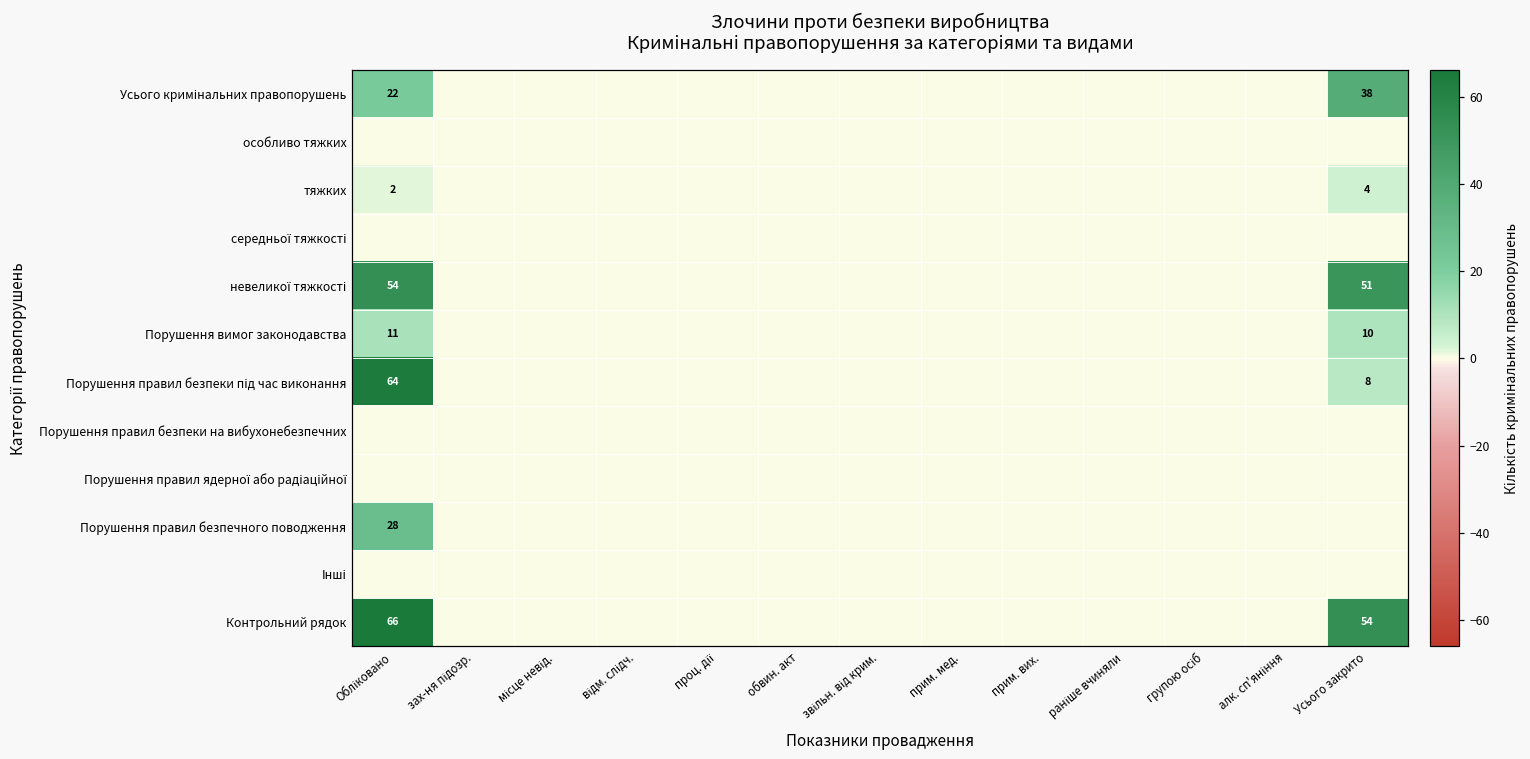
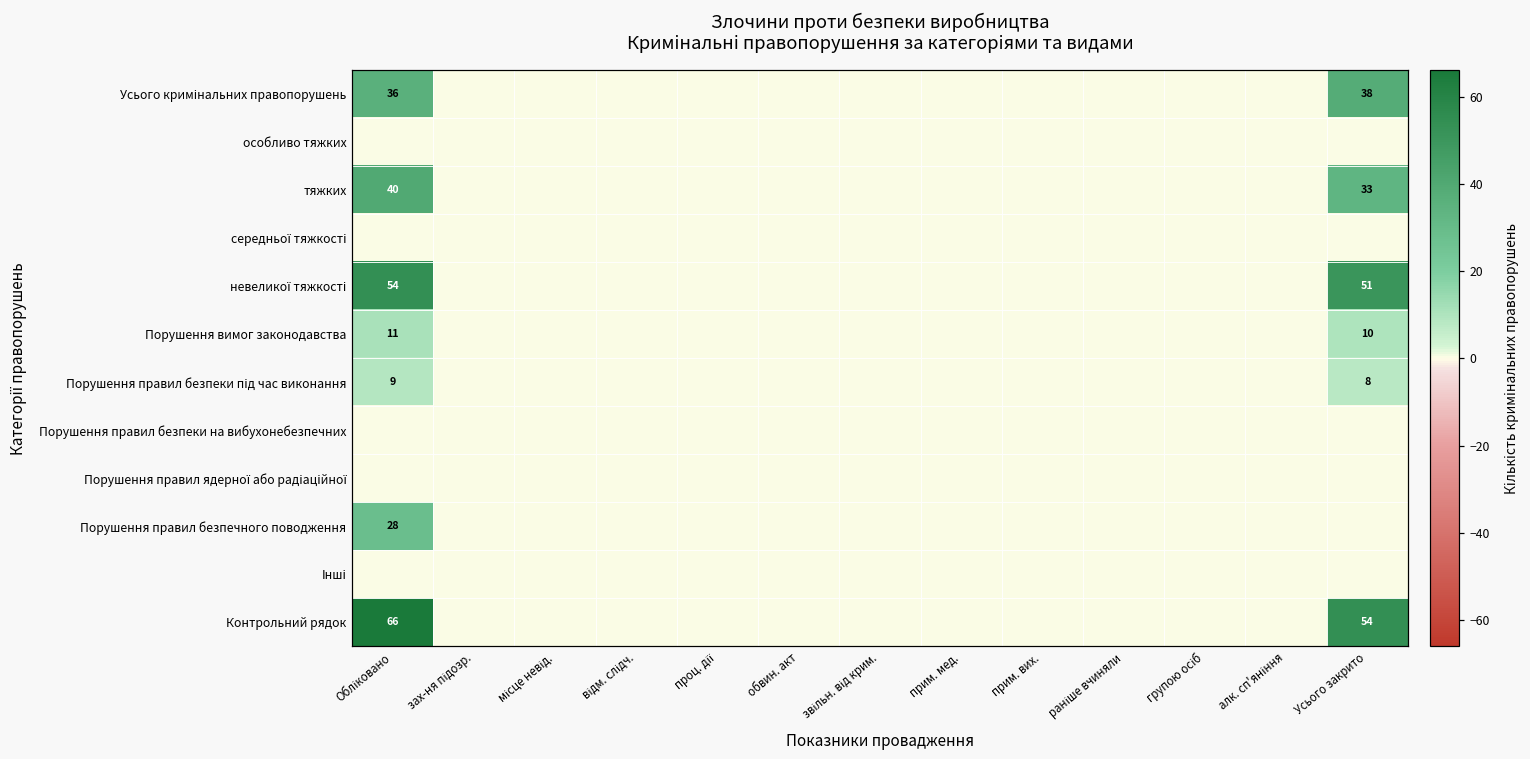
Усього кримінальних правопорушень, Обліковано: 22 -> 36
тяжких, Обліковано: 2 -> 40
тяжких, Усього закрито: 4 -> 33
Порушення правил безпеки під час виконання, Обліковано: 64 -> 9
